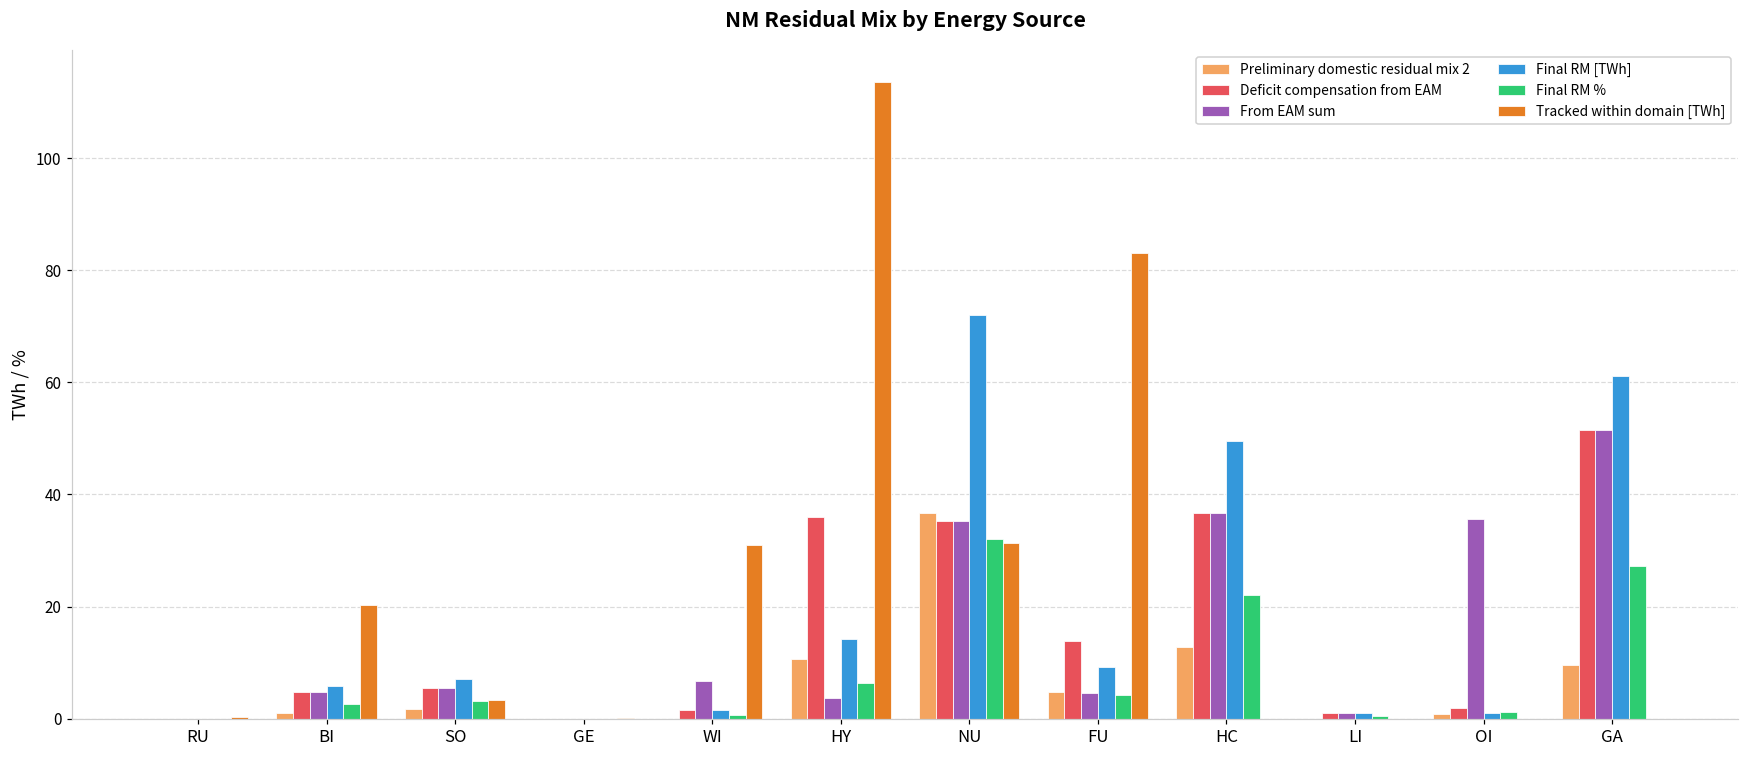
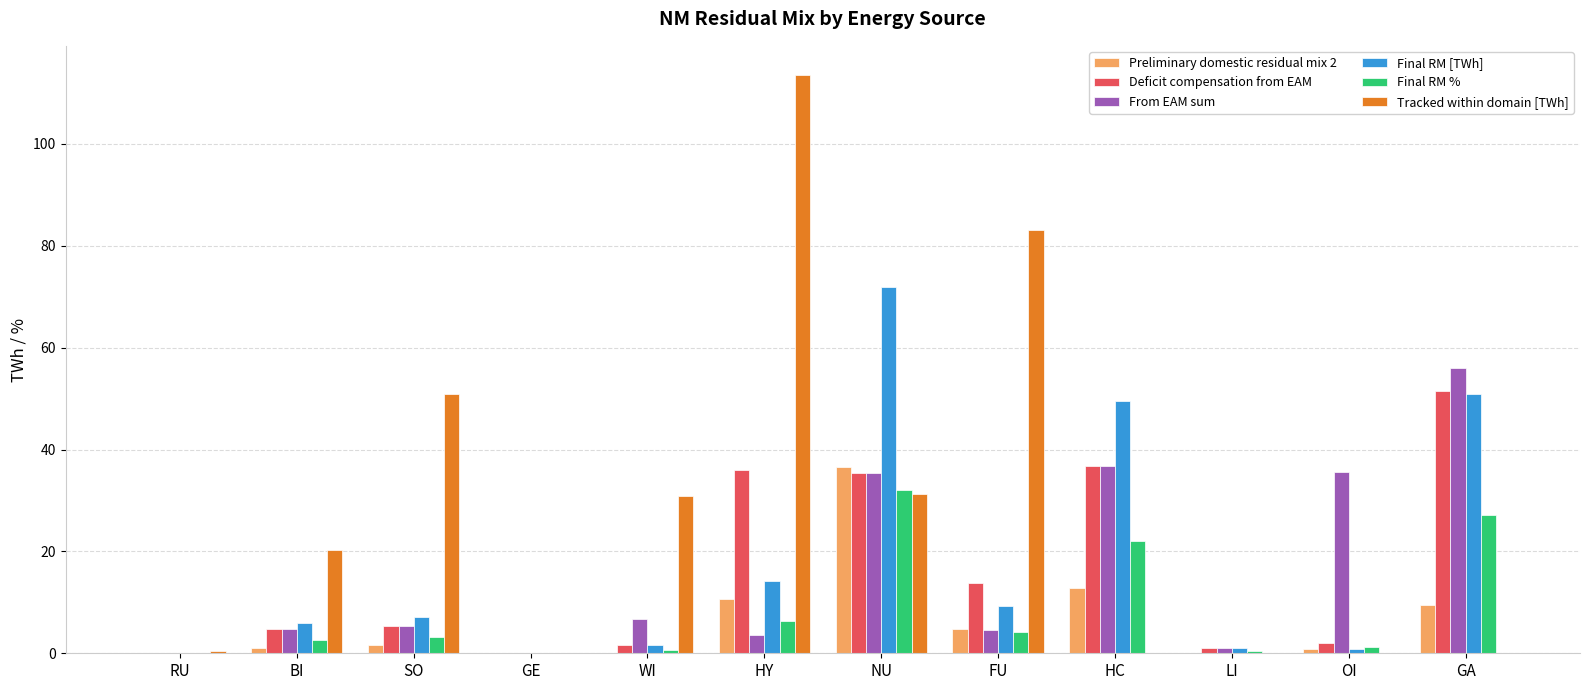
Tracked within domain [TWh], SO: 3 -> 51
From EAM sum, GA: 52 -> 56
Final RM [TWh], GA: 61 -> 51
